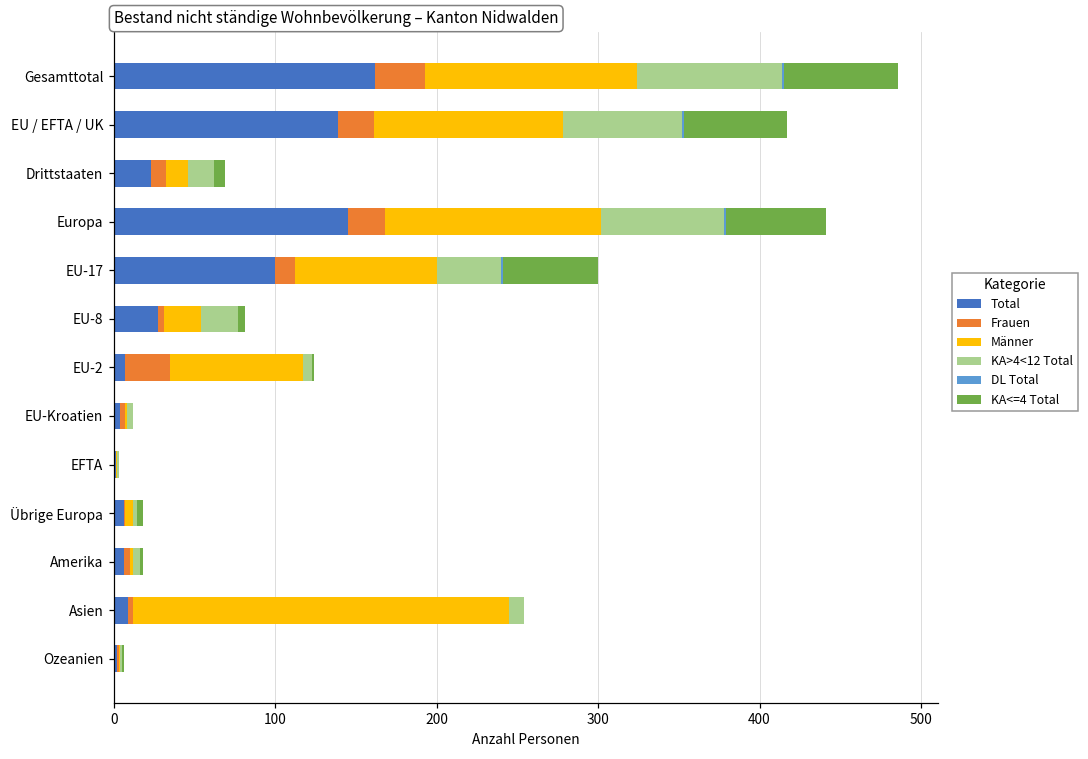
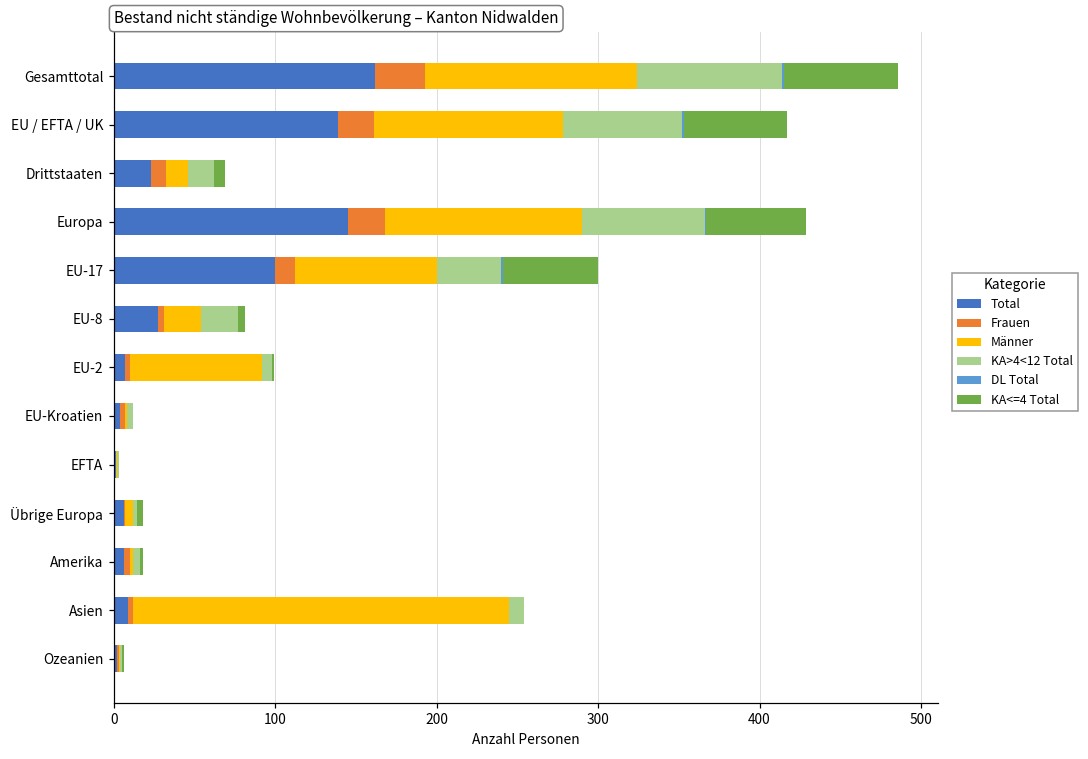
Männer, Europa: 134 -> 122
Frauen, EU-2: 28 -> 3
